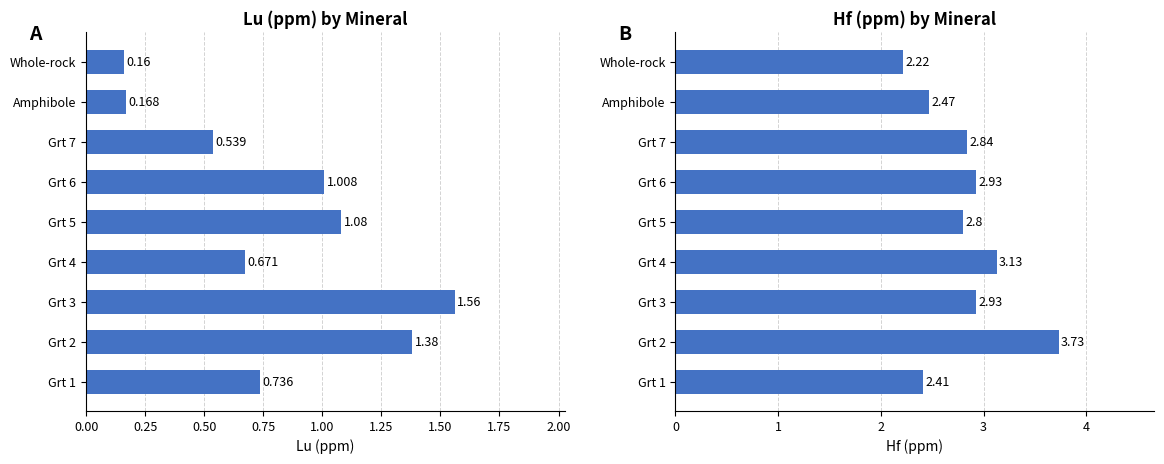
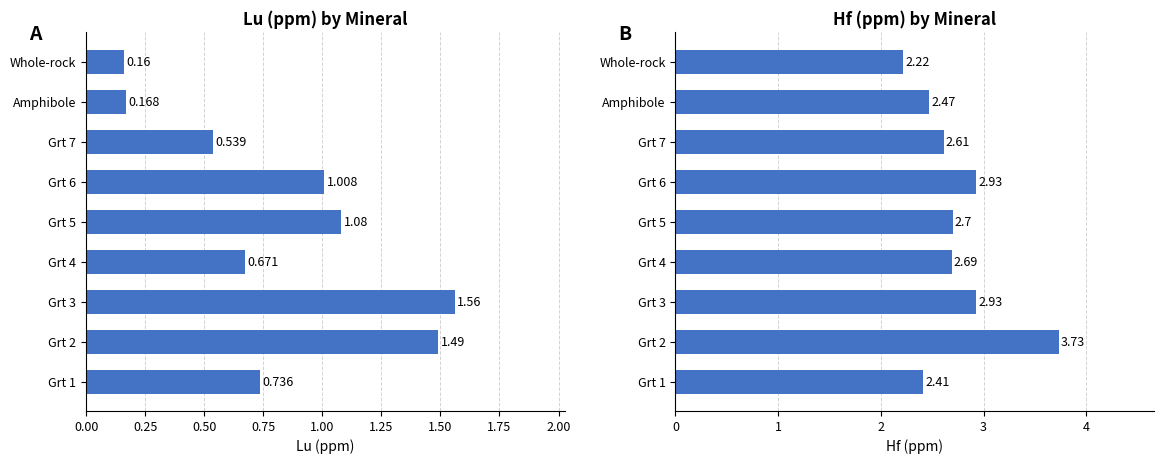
Lu (ppm) by Mineral, Grt 2: 1.38 -> 1.49
Hf (ppm) by Mineral, Grt 7: 2.84 -> 2.61
Hf (ppm) by Mineral, Grt 5: 2.8 -> 2.7
Hf (ppm) by Mineral, Grt 4: 3.13 -> 2.69
